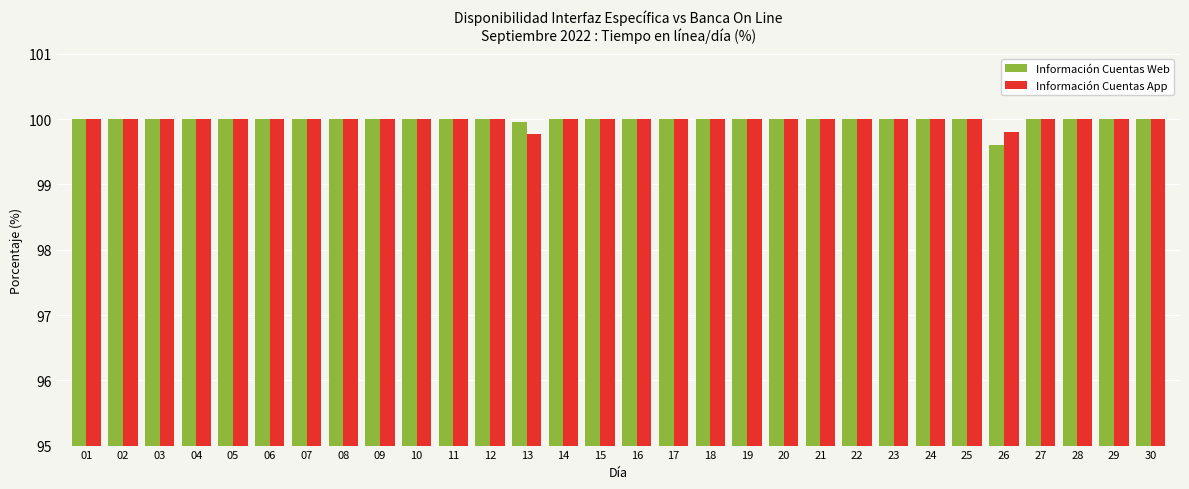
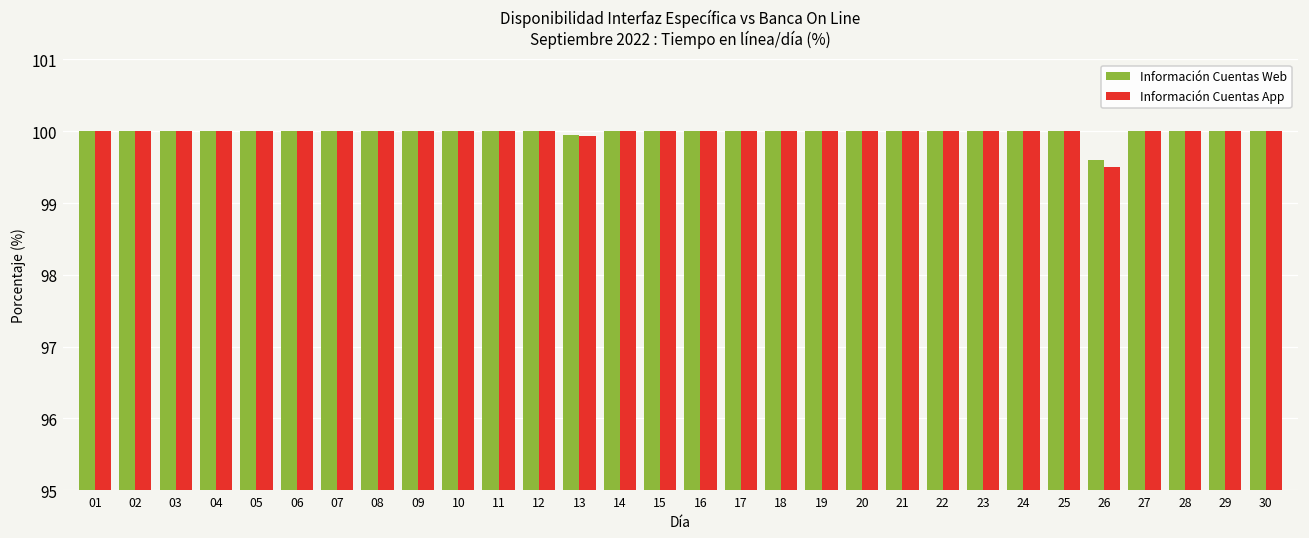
Información Cuentas App, 13: 99.8 -> 99.9
Información Cuentas App, 26: 99.8 -> 99.5
